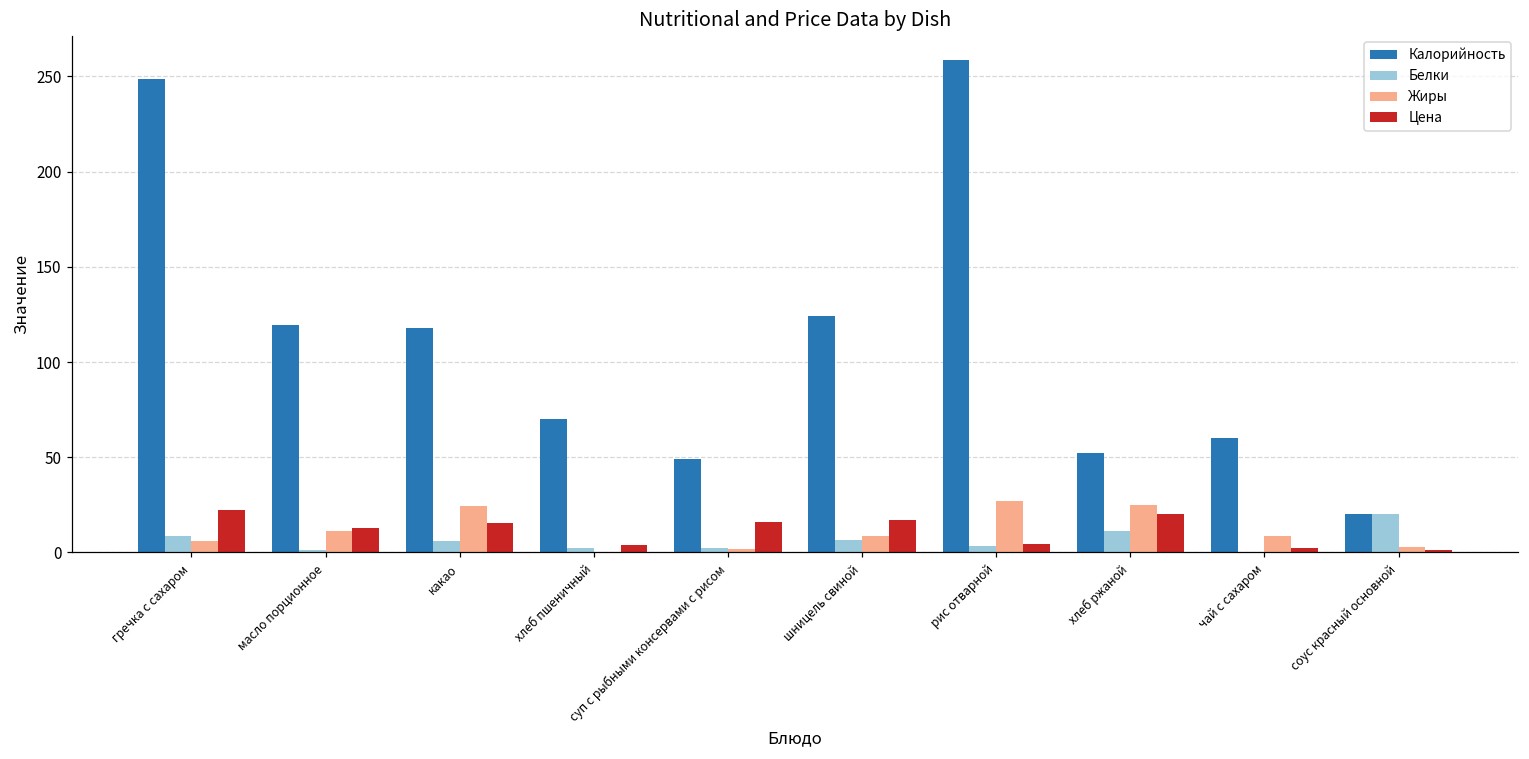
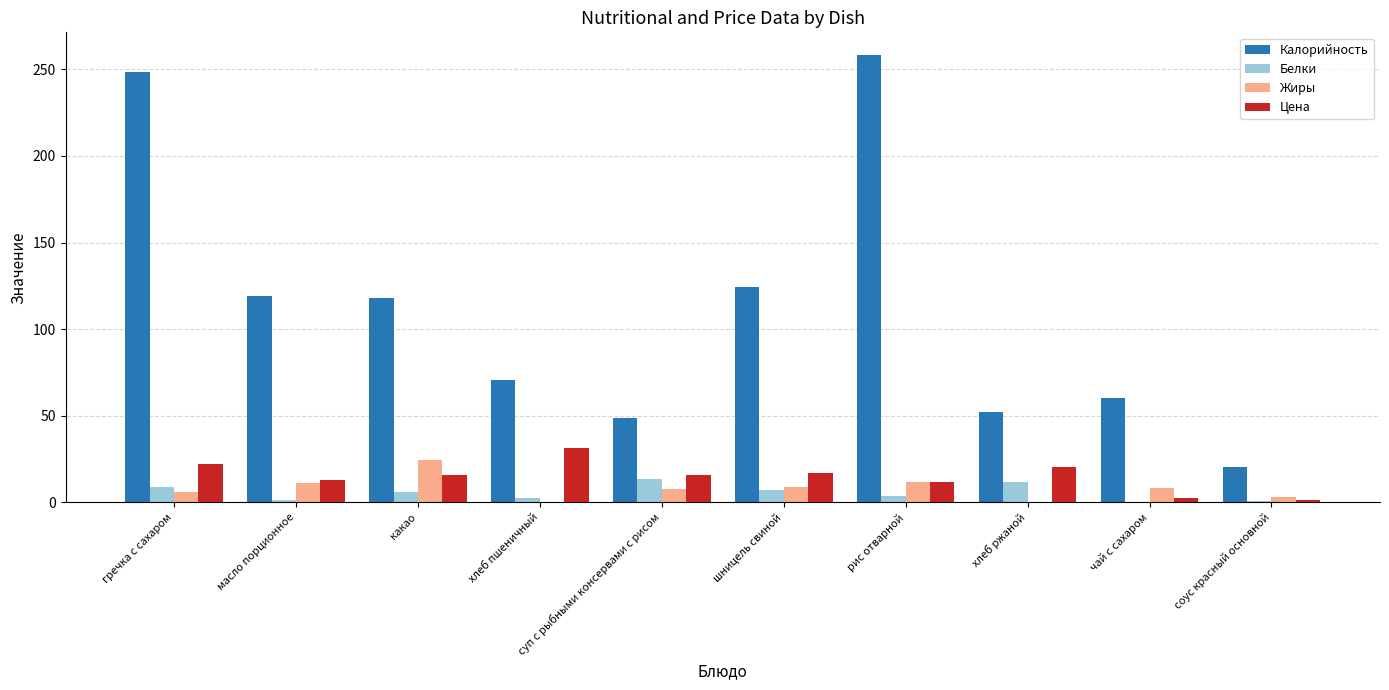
Цена, хлеб пшеничный: 4 -> 31
Белки, суп с рыбными консервами с рисом: 3 -> 14
Жиры, суп с рыбными консервами с рисом: 2 -> 7
Жиры, рис отварной: 27 -> 12
Цена, рис отварной: 4 -> 11
Жиры, хлеб ржаной: 25 -> 0
Белки, соус красный основной: 20 -> 1
